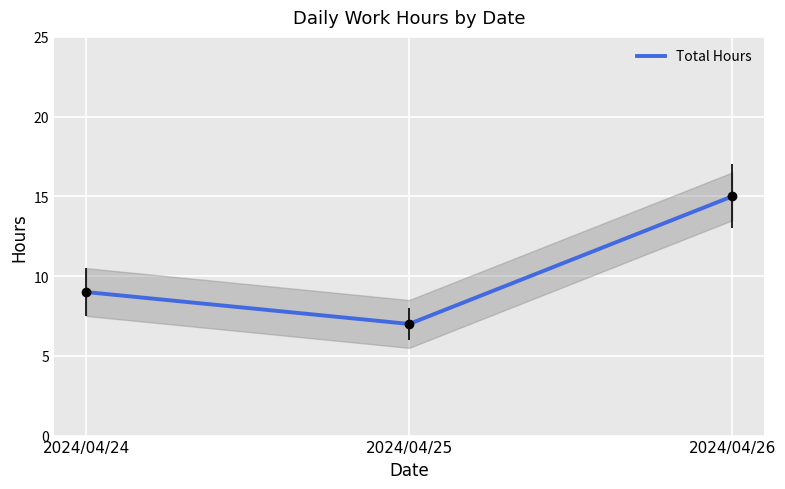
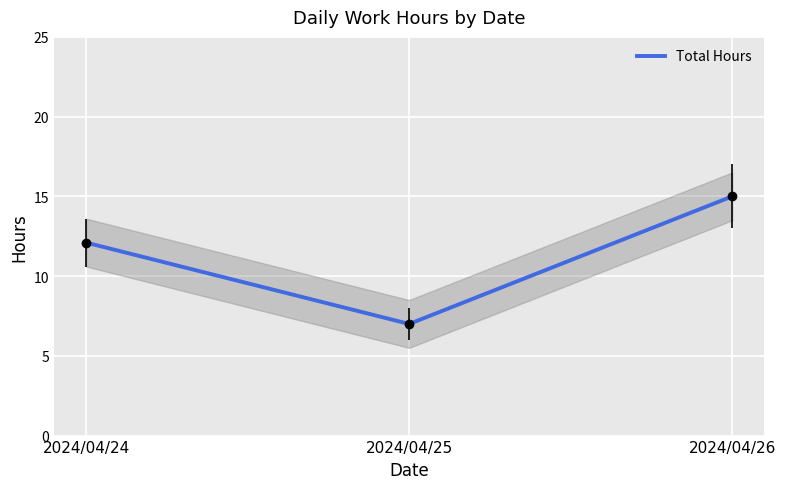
Total Hours, 2024/04/24: 9.0 -> 12.1
